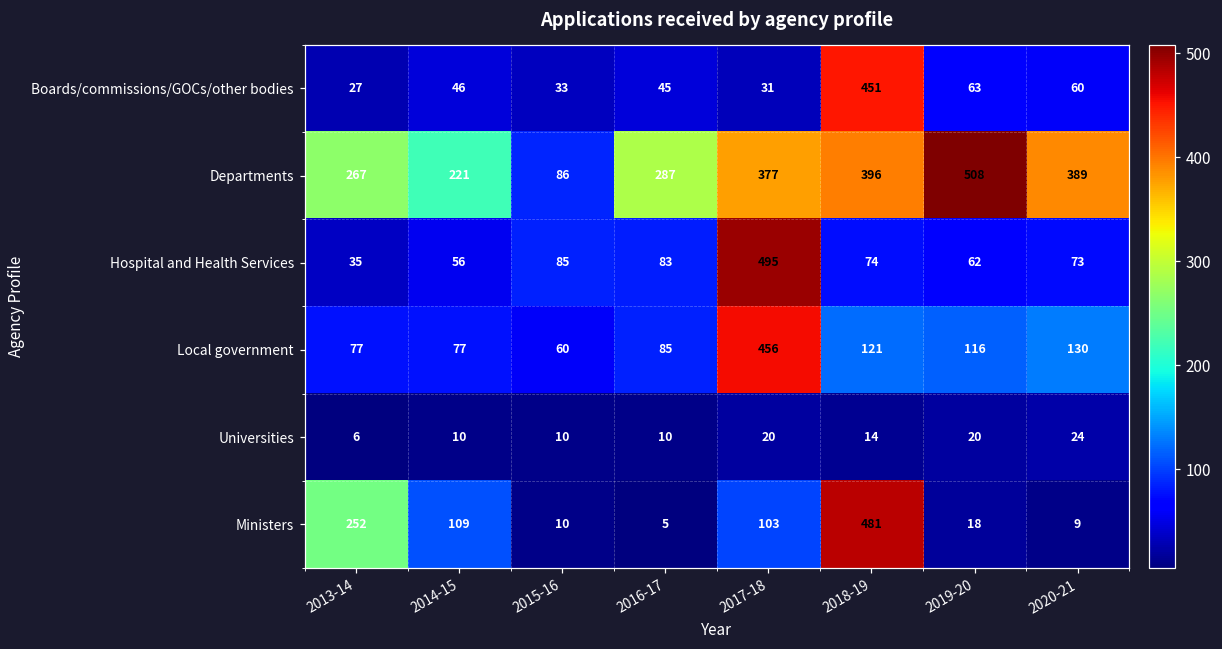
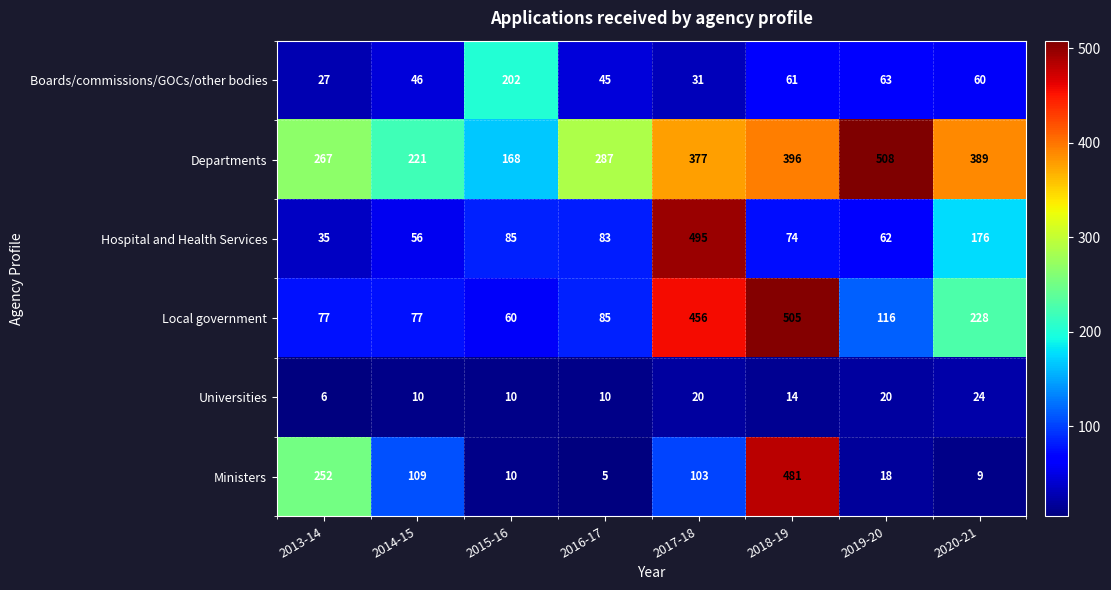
Boards/commissions/GOCs/other bodies, 2015-16: 33 -> 202
Boards/commissions/GOCs/other bodies, 2018-19: 451 -> 61
Departments, 2015-16: 86 -> 168
Hospital and Health Services, 2020-21: 73 -> 176
Local government, 2018-19: 121 -> 505
Local government, 2020-21: 130 -> 228
